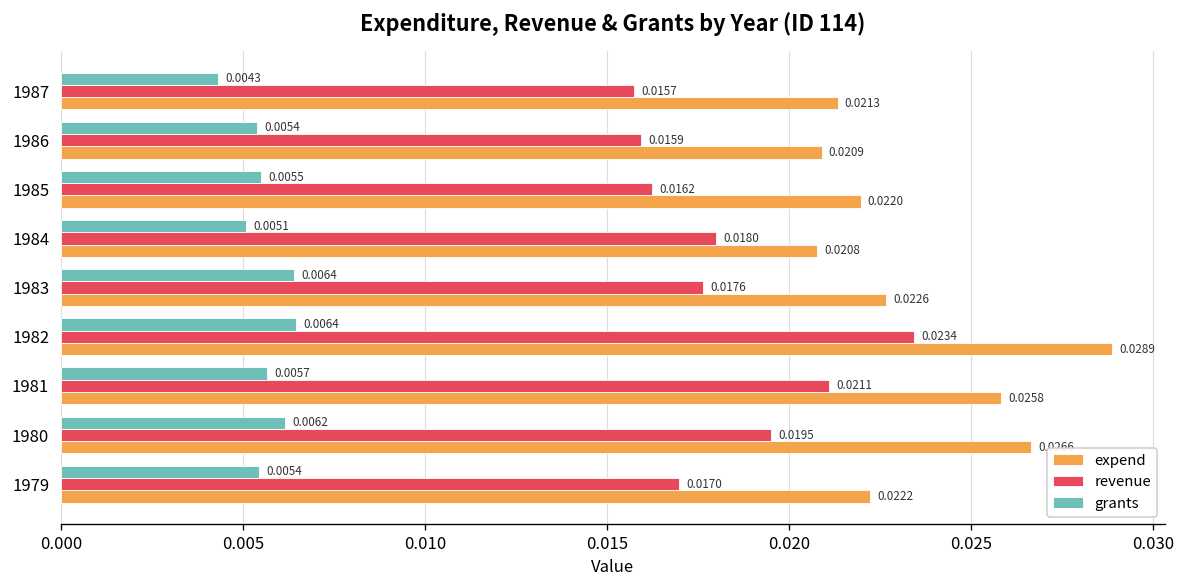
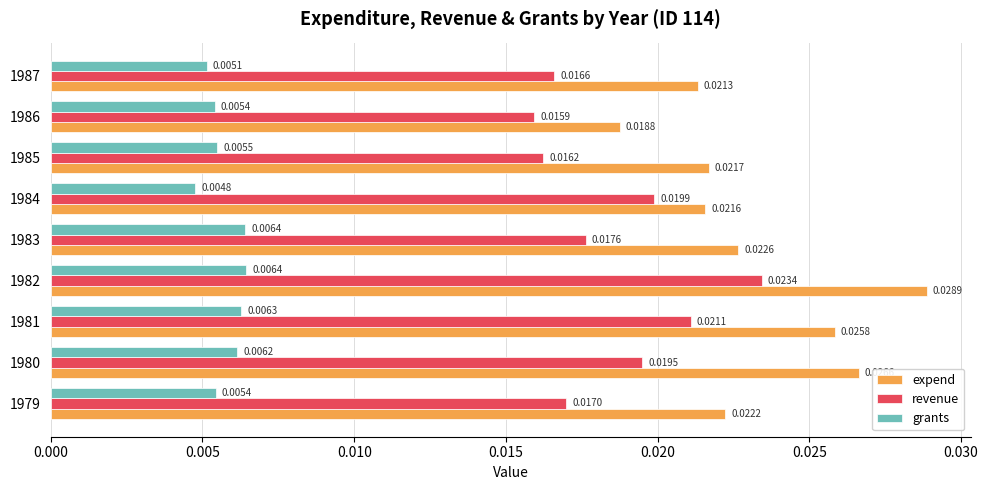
grants, 1987: 0.0043 -> 0.0051
revenue, 1987: 0.0157 -> 0.0166
expend, 1986: 0.0209 -> 0.0188
expend, 1985: 0.0220 -> 0.0217
grants, 1984: 0.0051 -> 0.0048
revenue, 1984: 0.0180 -> 0.0199
expend, 1984: 0.0208 -> 0.0216
grants, 1981: 0.0057 -> 0.0063
